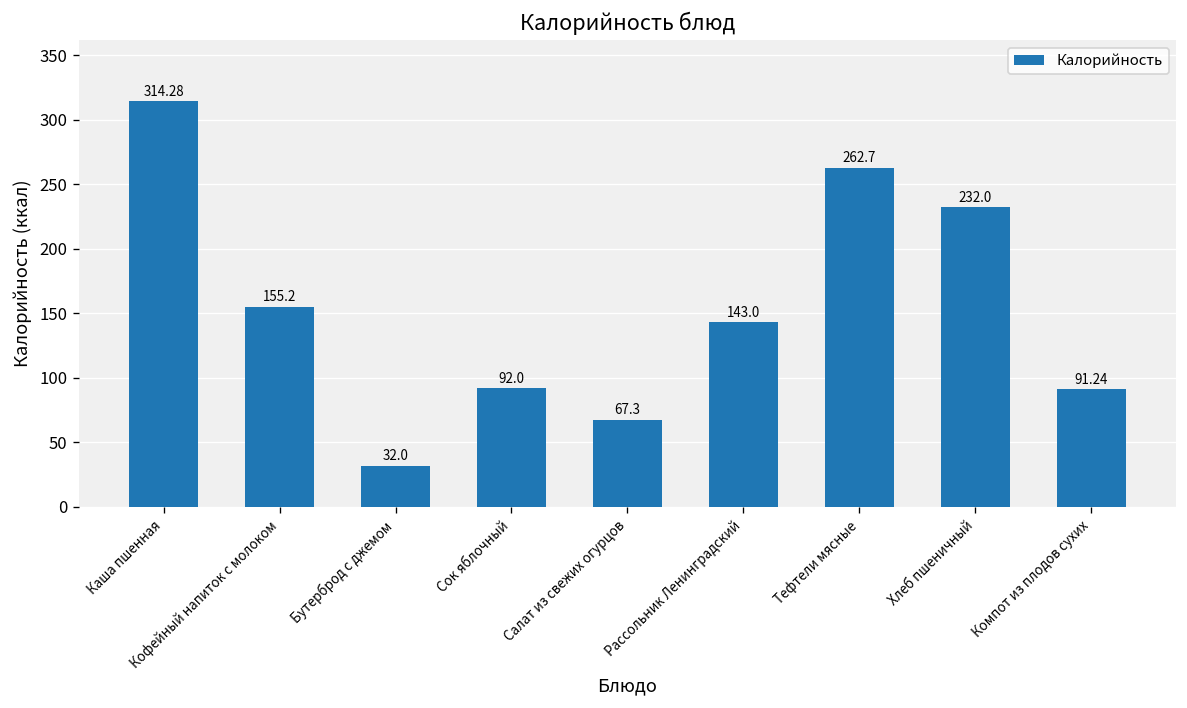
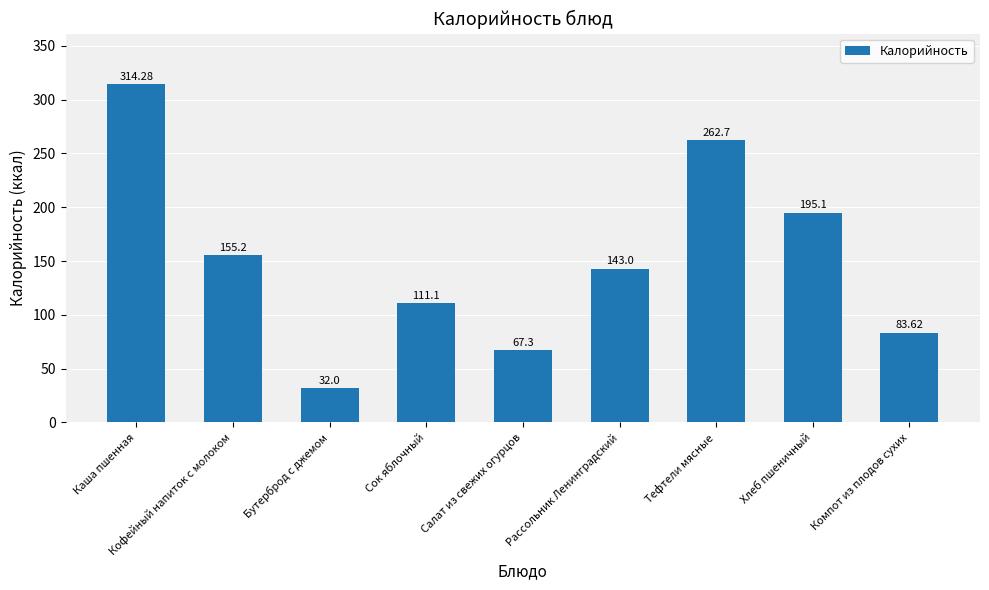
Сок яблочный: 92.0 -> 111.1
Хлеб пшеничный: 232.0 -> 195.1
Компот из плодов сухих: 91.24 -> 83.62
